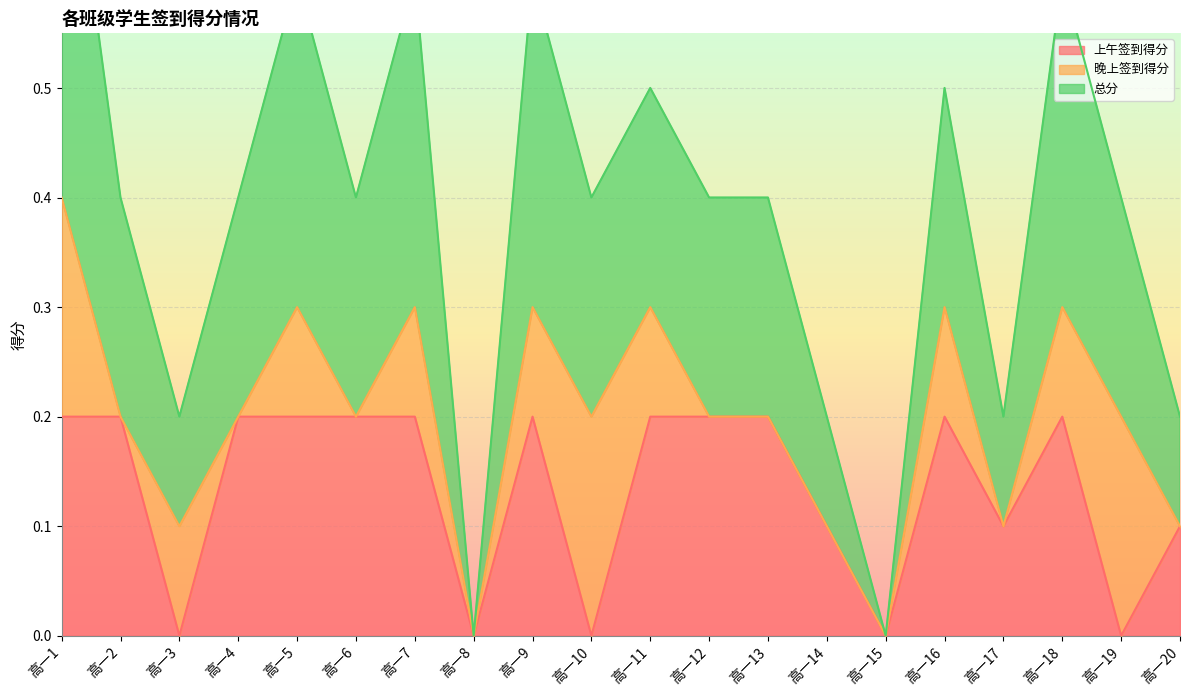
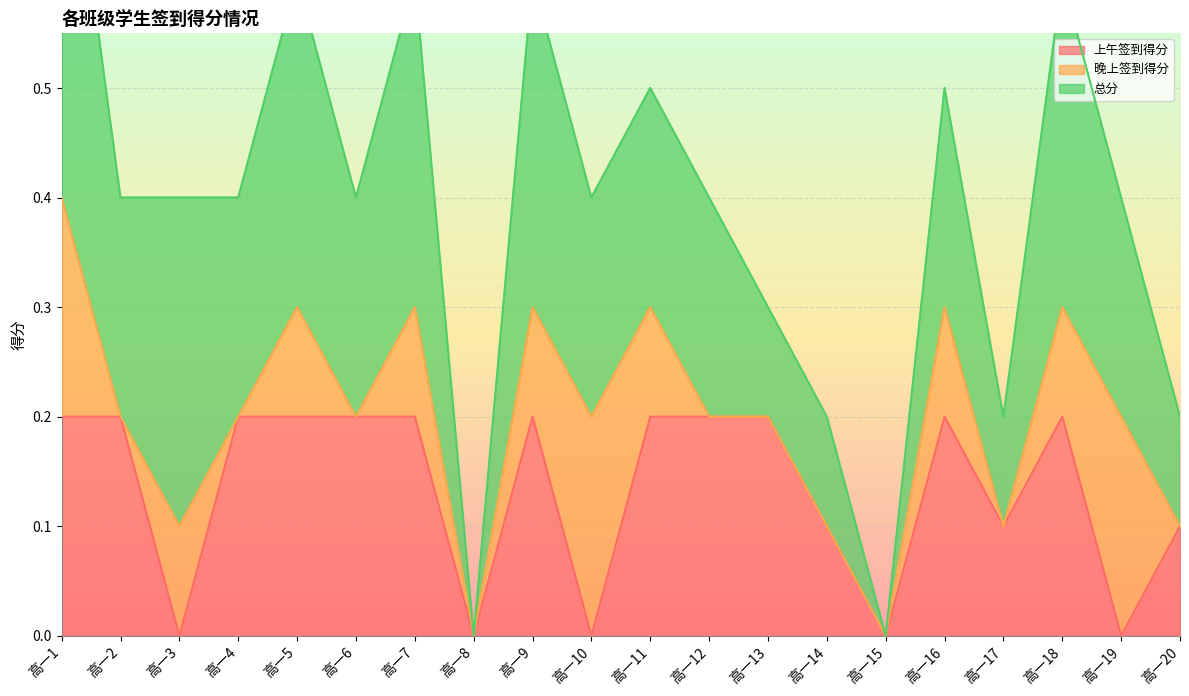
总分, 高一3: 0.1 -> 0.3
总分, 高一13: 0.2 -> 0.1
